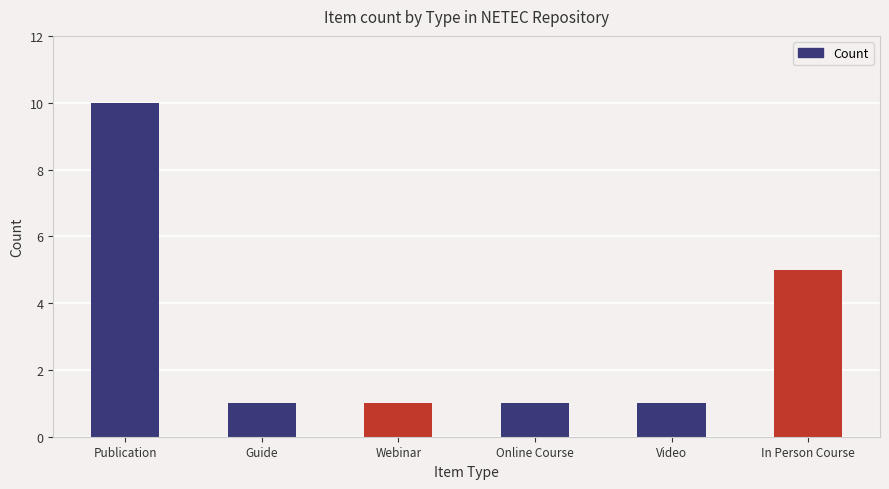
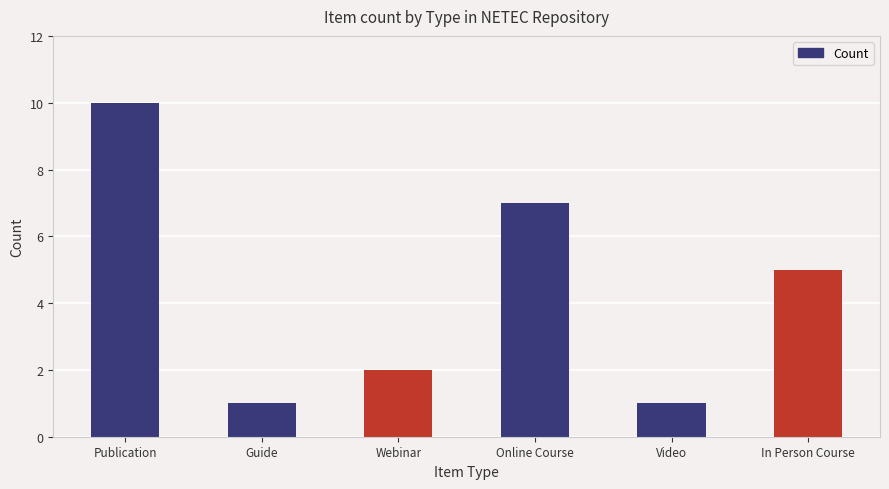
Webinar: 1 -> 2
Online Course: 1 -> 7
